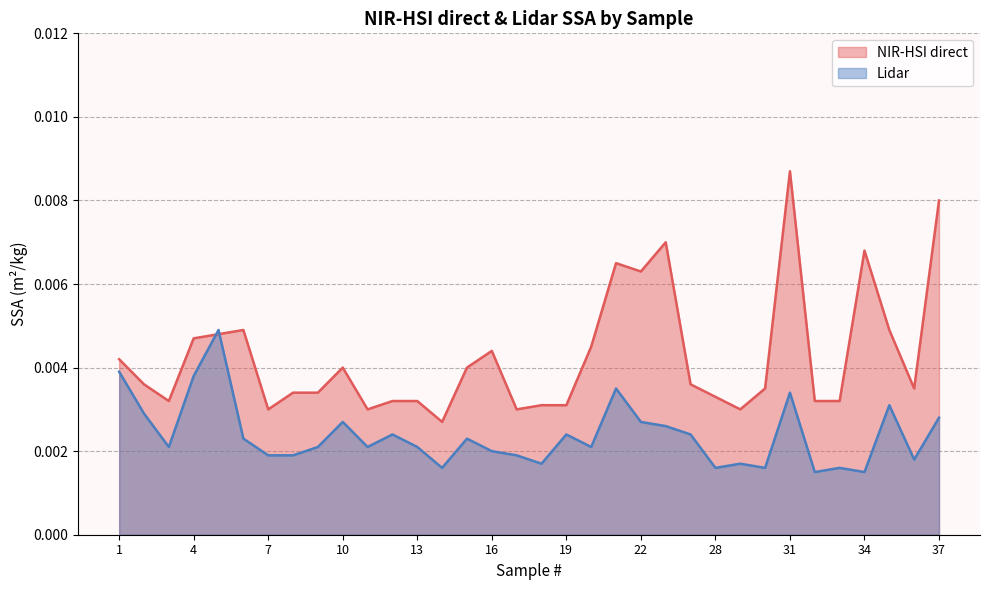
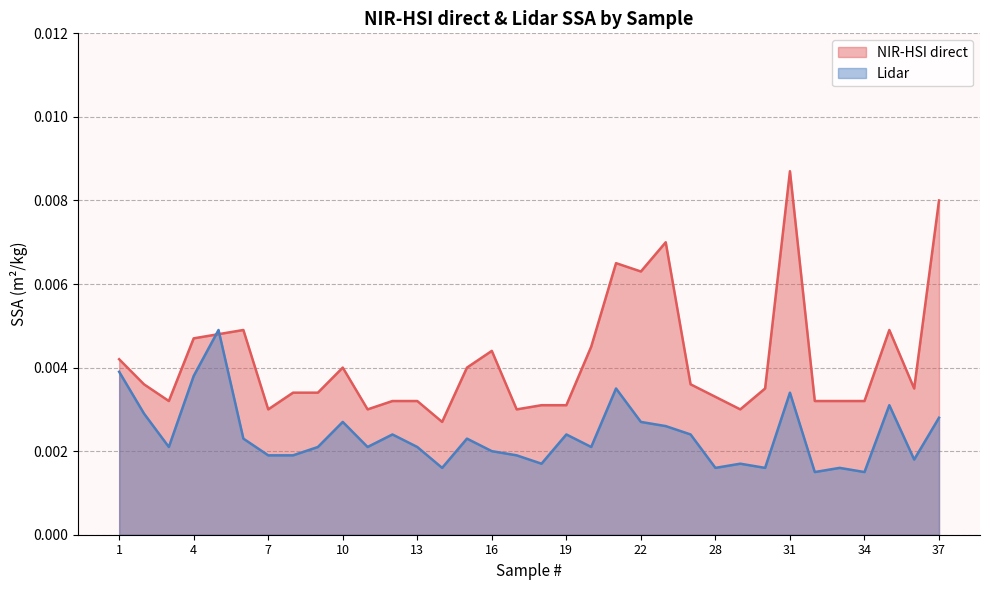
NIR-HSI direct, 34: 0.0068 -> 0.0032
